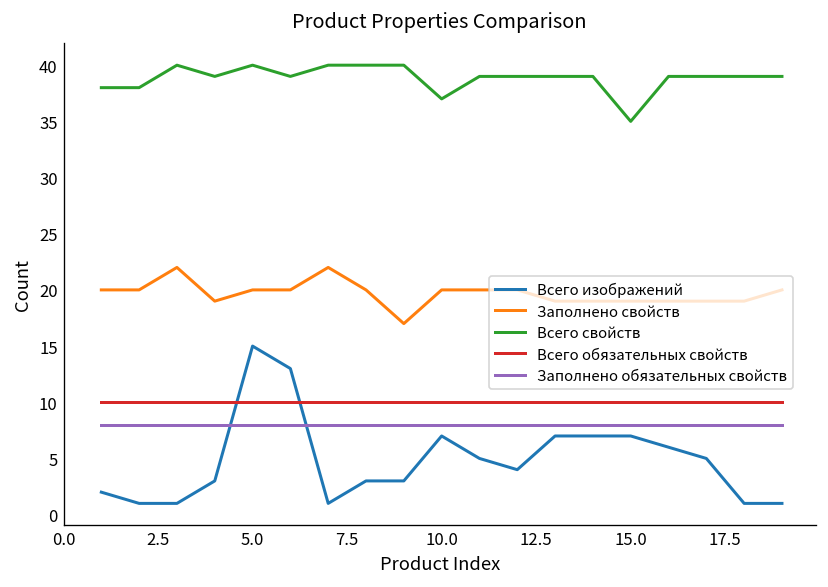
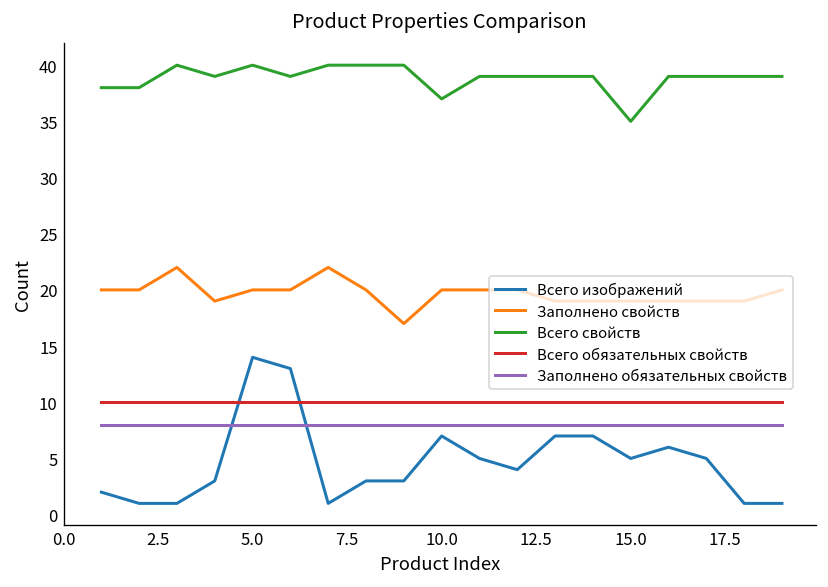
Всего изображений, 5.0: 15 -> 14
Всего изображений, 15.0: 7 -> 5
